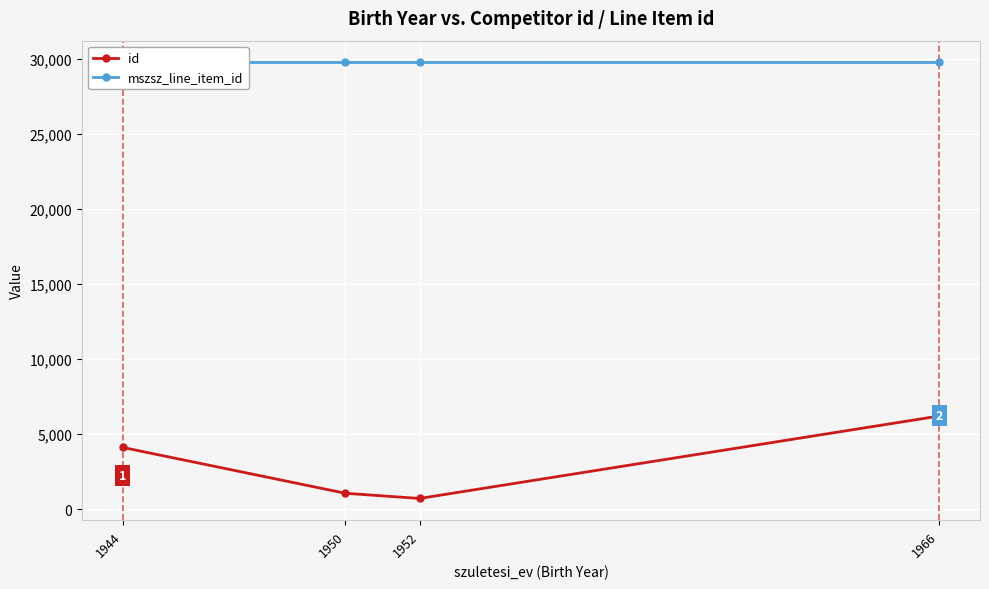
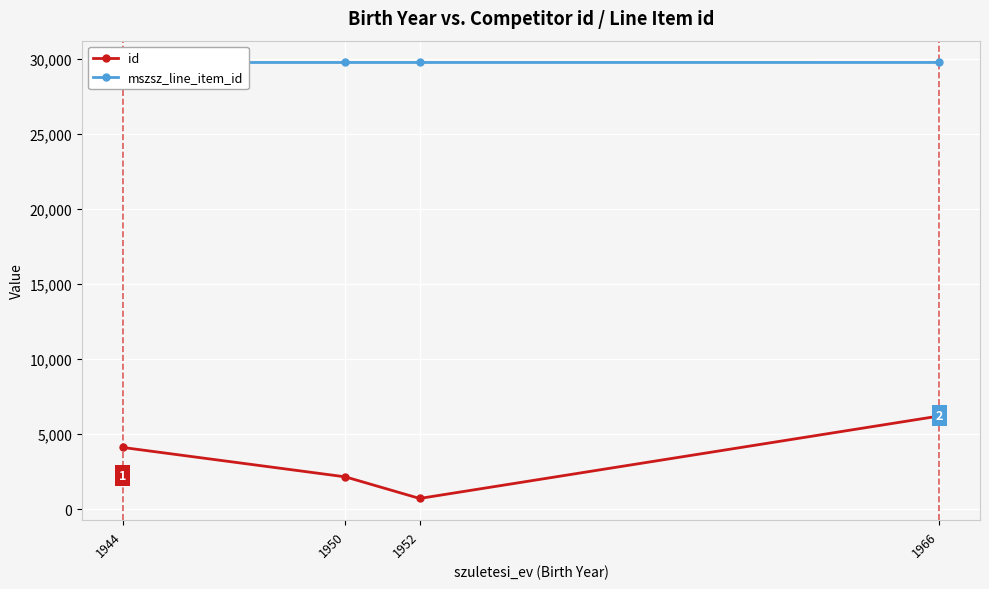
id, 1950: 1,100 -> 2,200
